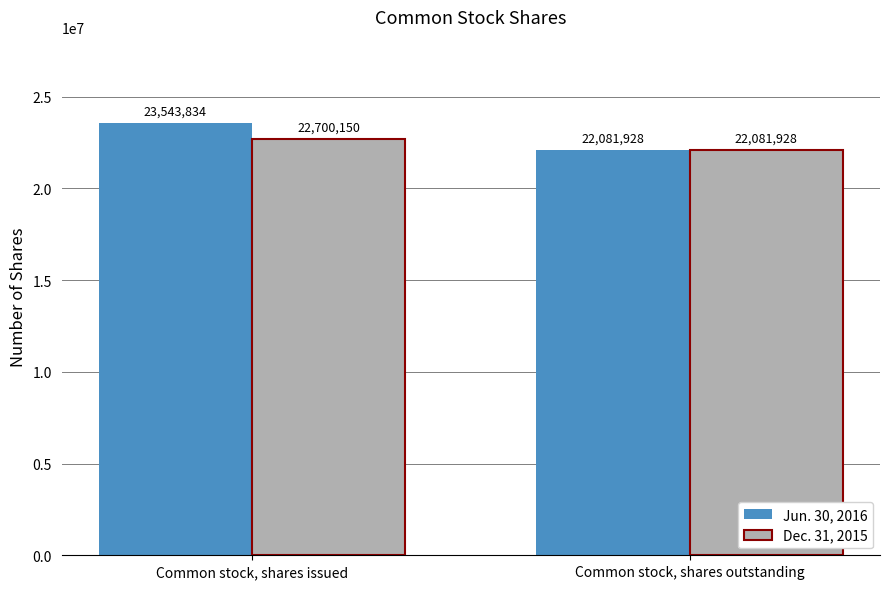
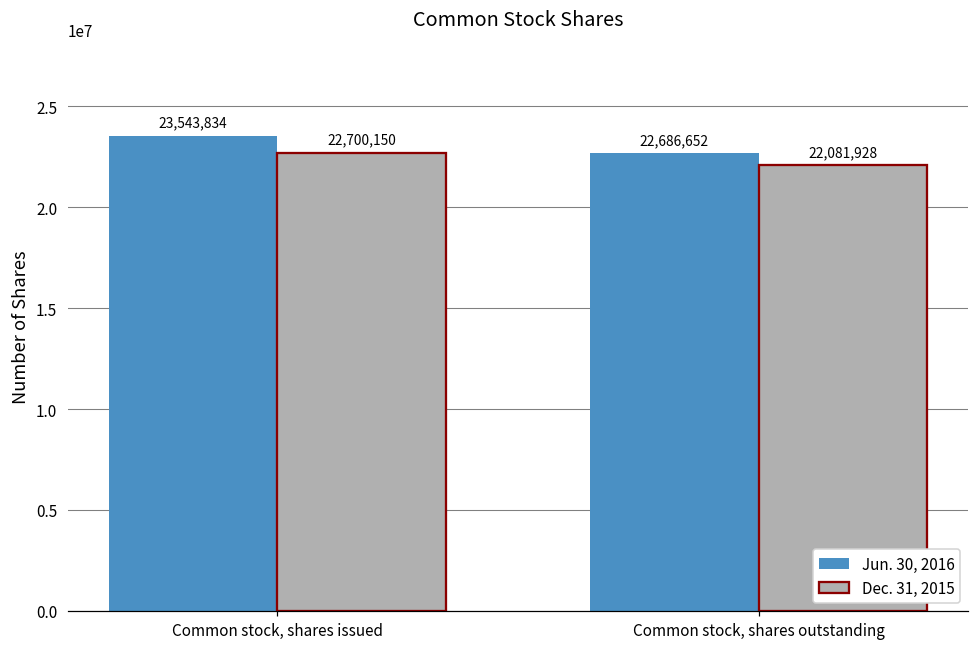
Jun. 30, 2016, Common stock, shares outstanding: 22,081,928 -> 22,686,652
